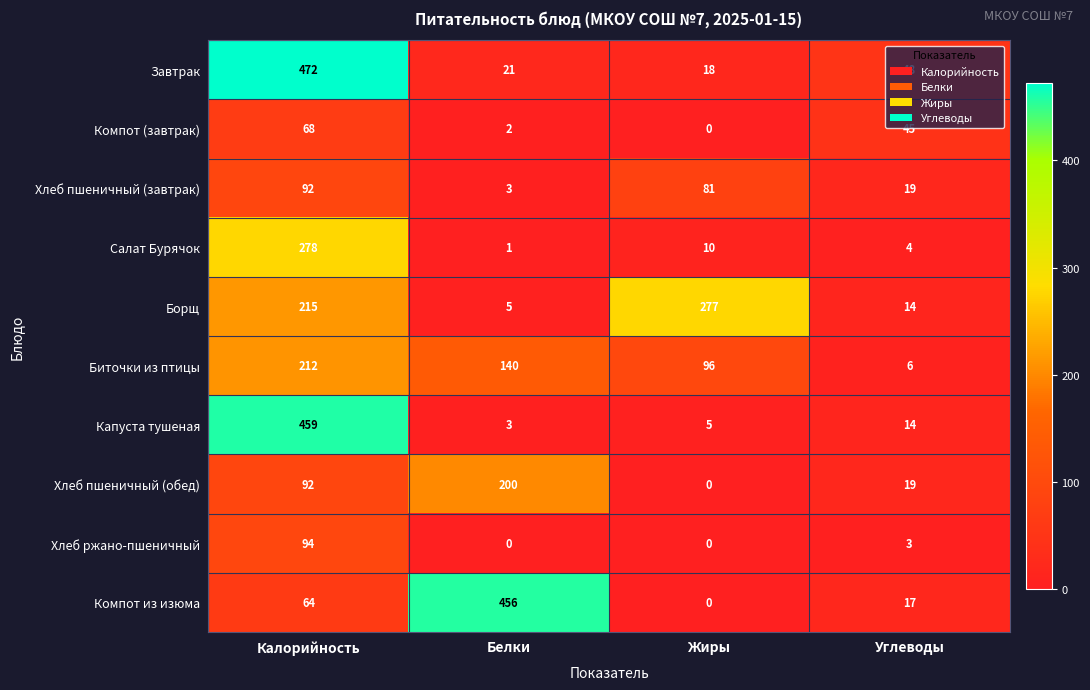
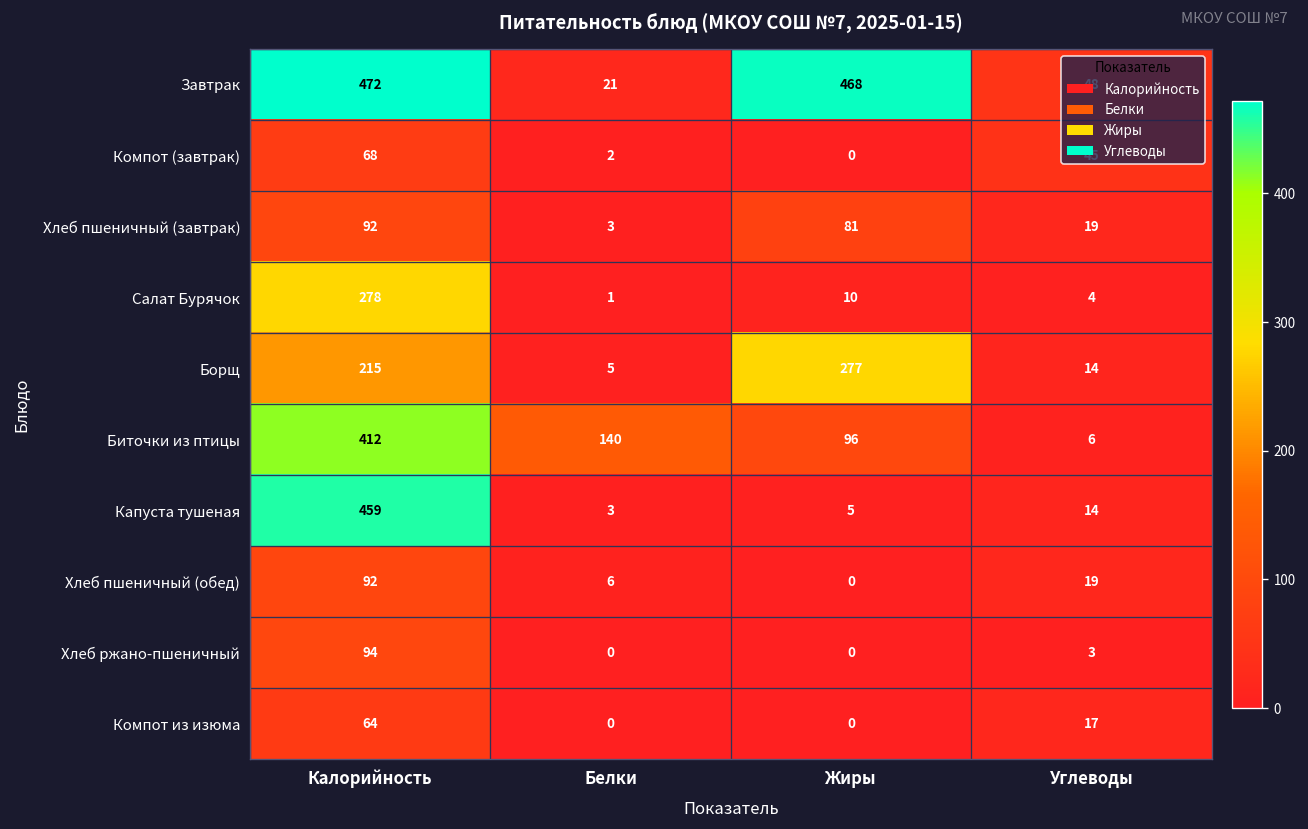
Завтрак, Жиры: 18 -> 468
Биточки из птицы, Калорийность: 212 -> 412
Хлеб пшеничный (обед), Белки: 200 -> 6
Компот из изюма, Белки: 456 -> 0
